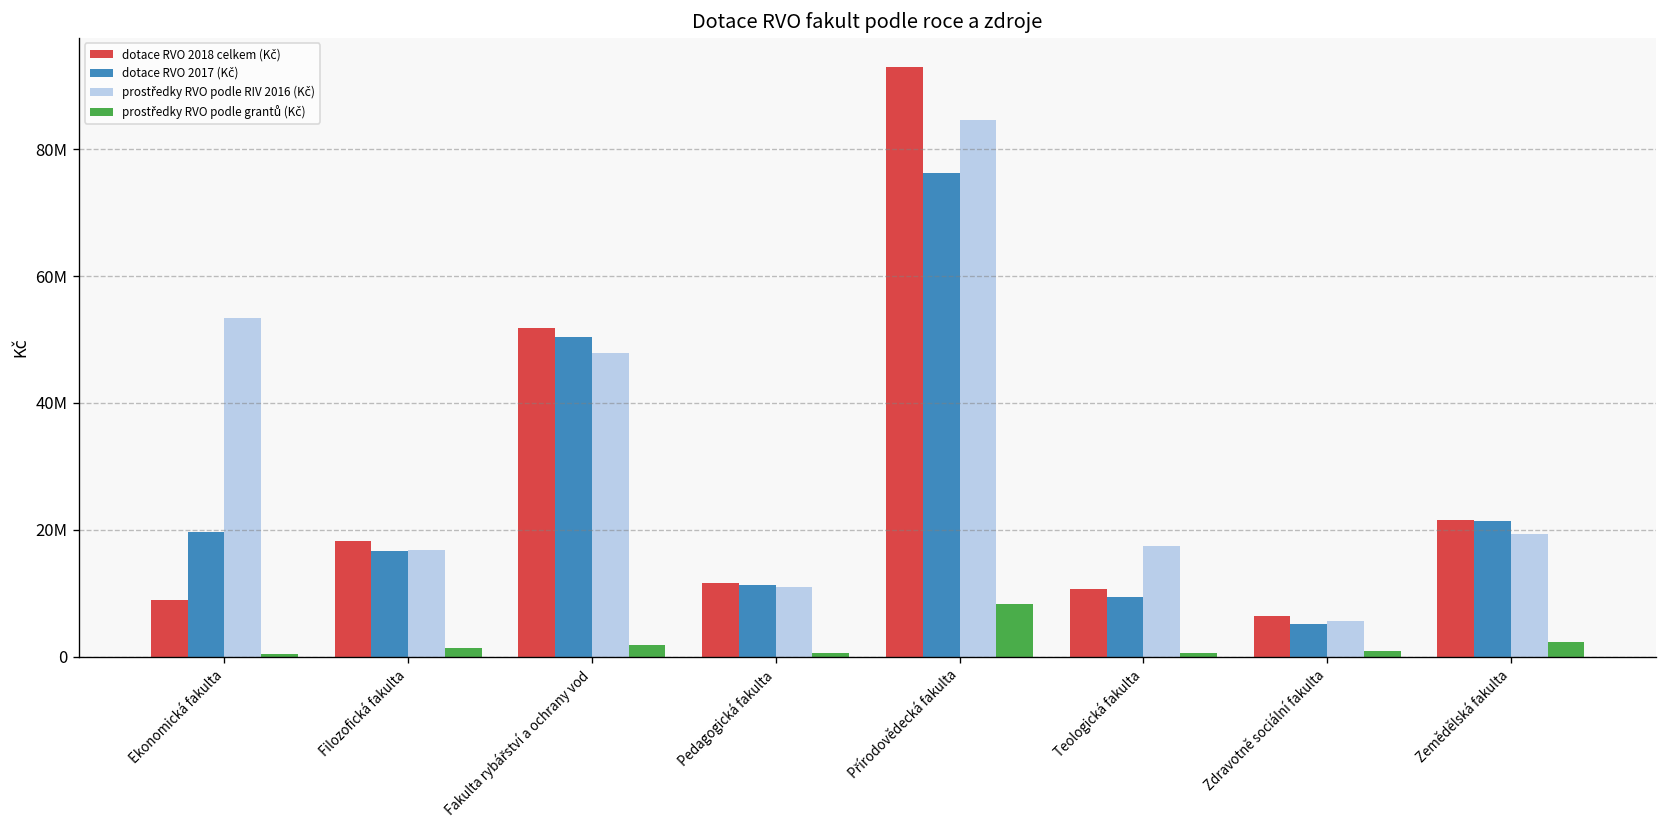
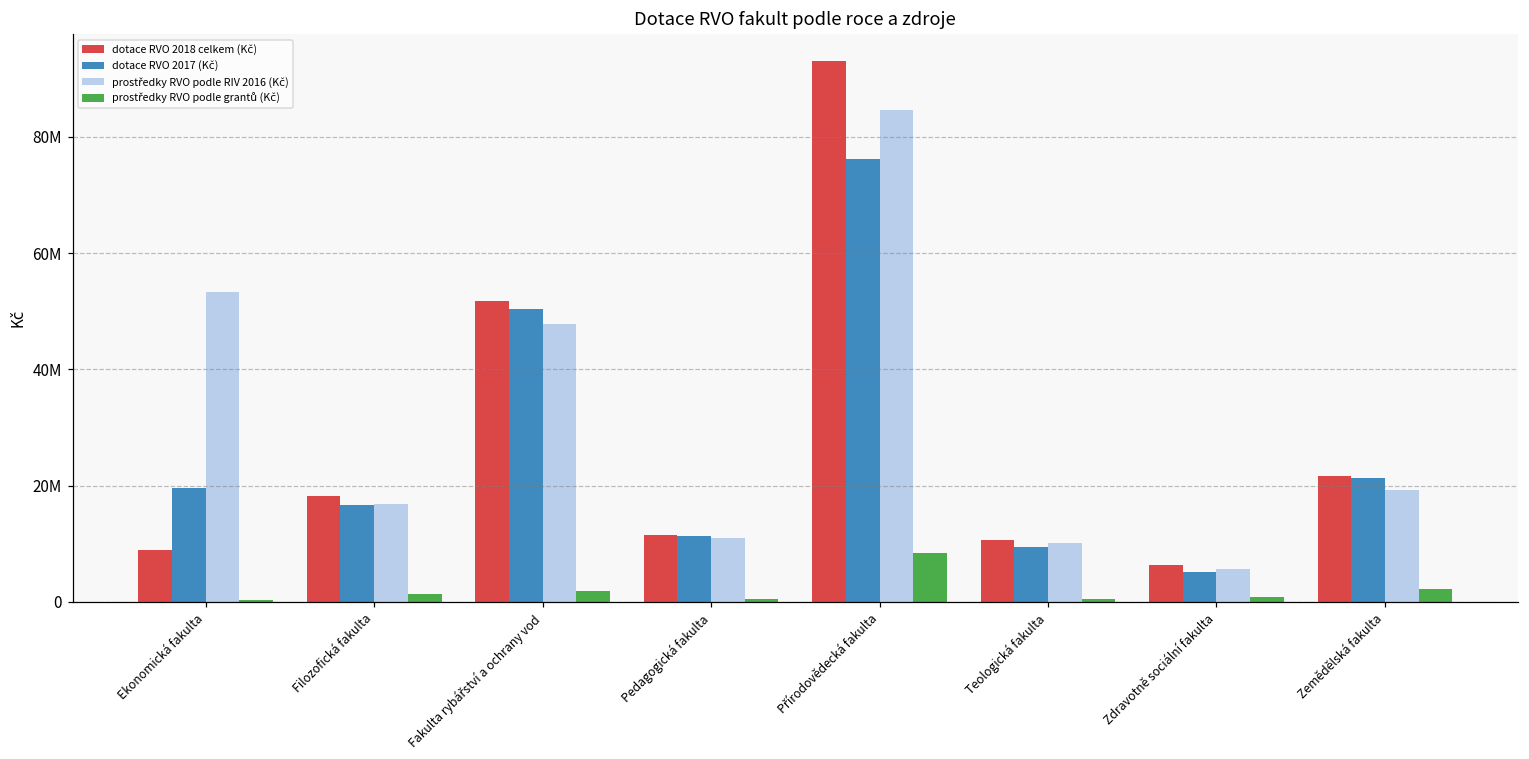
prostředky RVO podle RIV 2016 (Kč), Teologická fakulta: 17000000 -> 10000000
